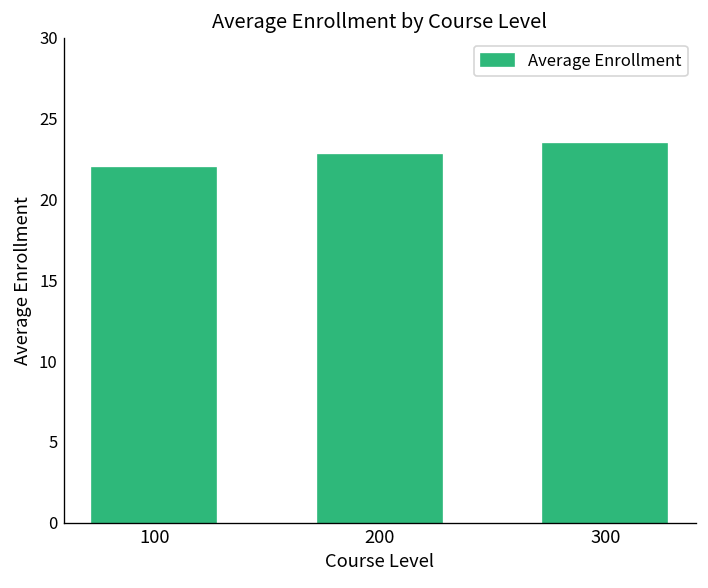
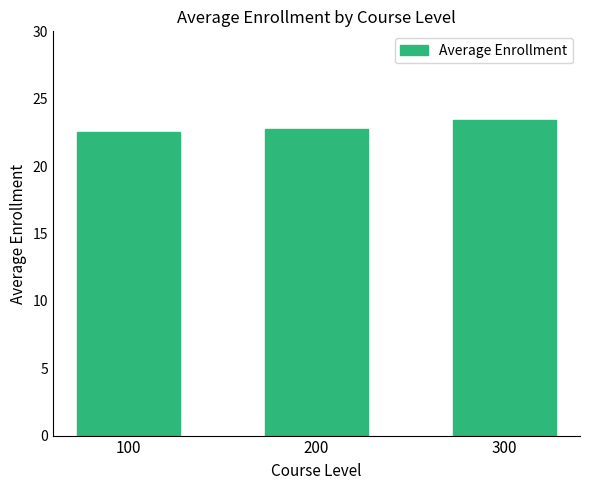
100: 21.9 -> 22.5
